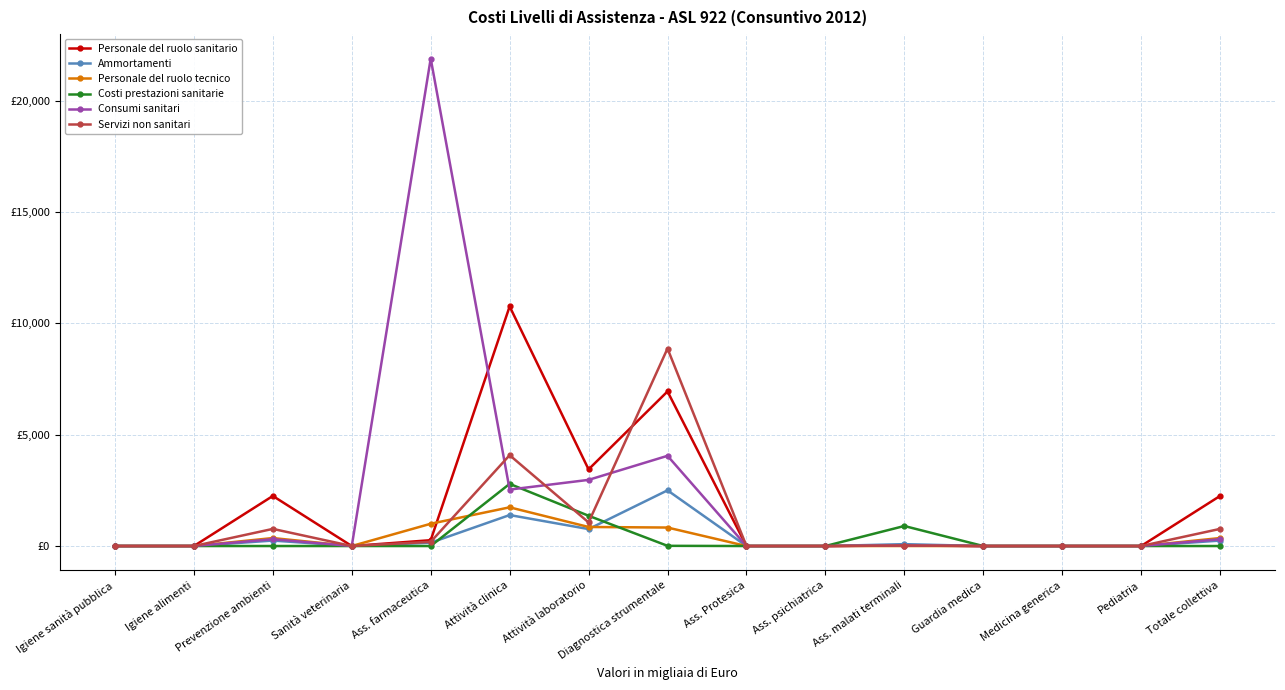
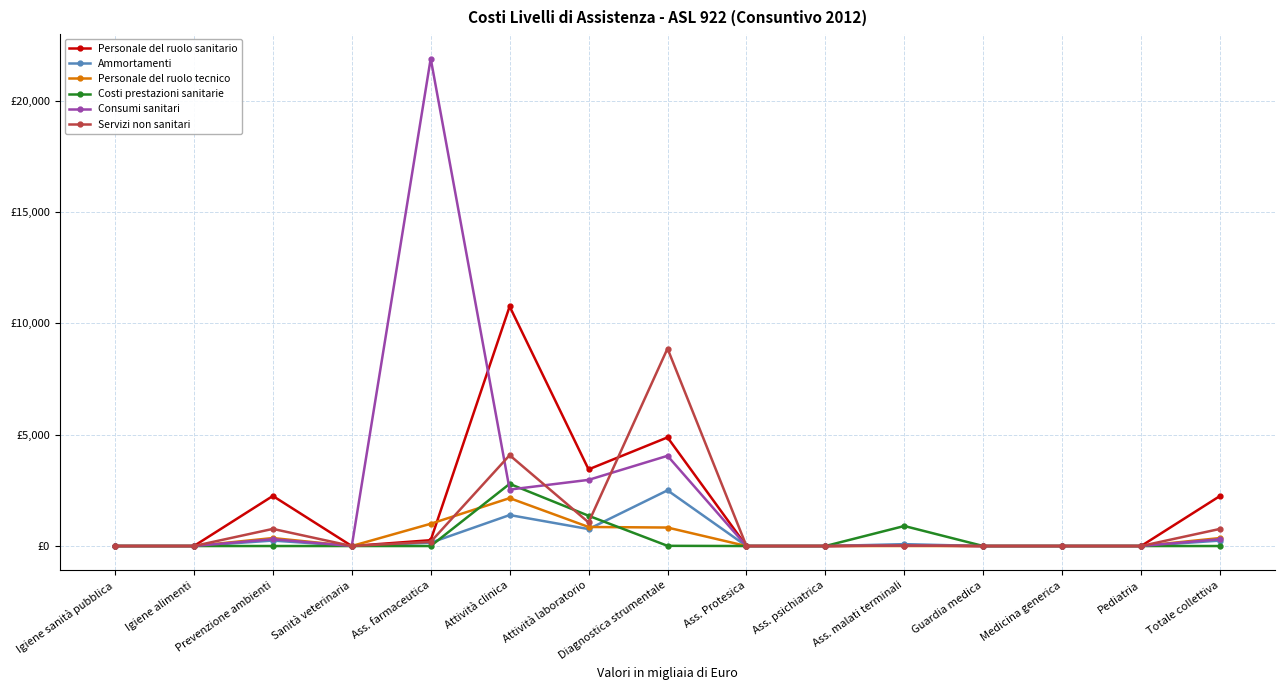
Personale del ruolo tecnico, Attività clinica: £1,700 -> £2,200
Personale del ruolo sanitario, Diagnostica strumentale: £6,900 -> £4,900
